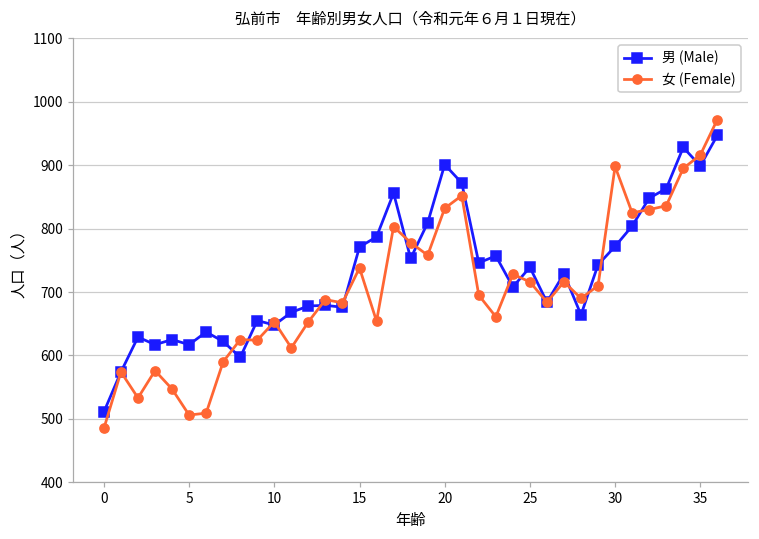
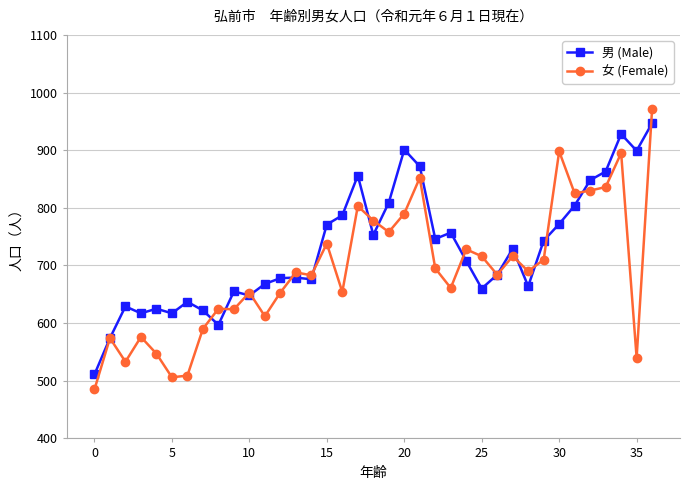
女 (Female), 20: 830 -> 790
男 (Male), 25: 740 -> 660
女 (Female), 35: 920 -> 540
